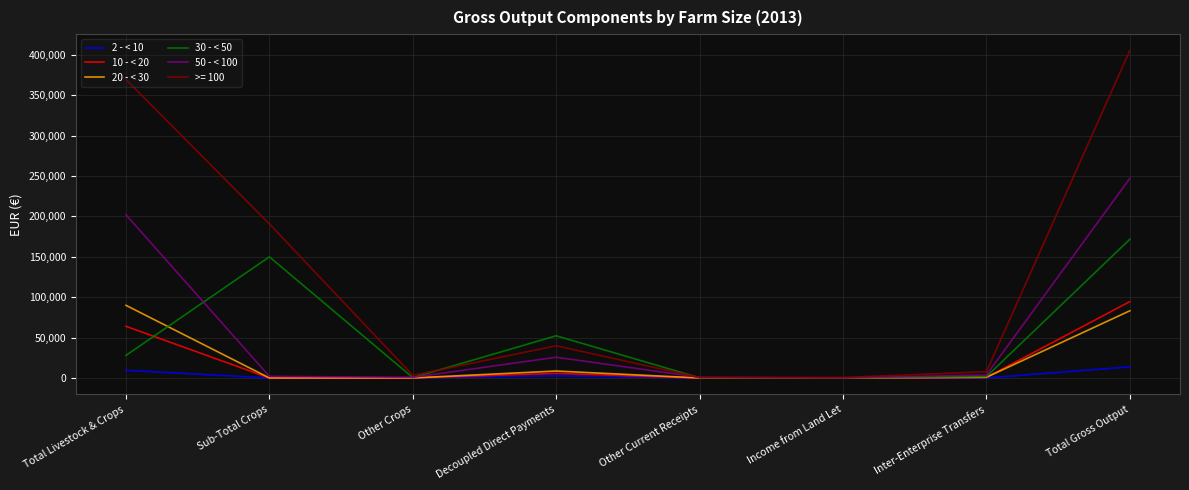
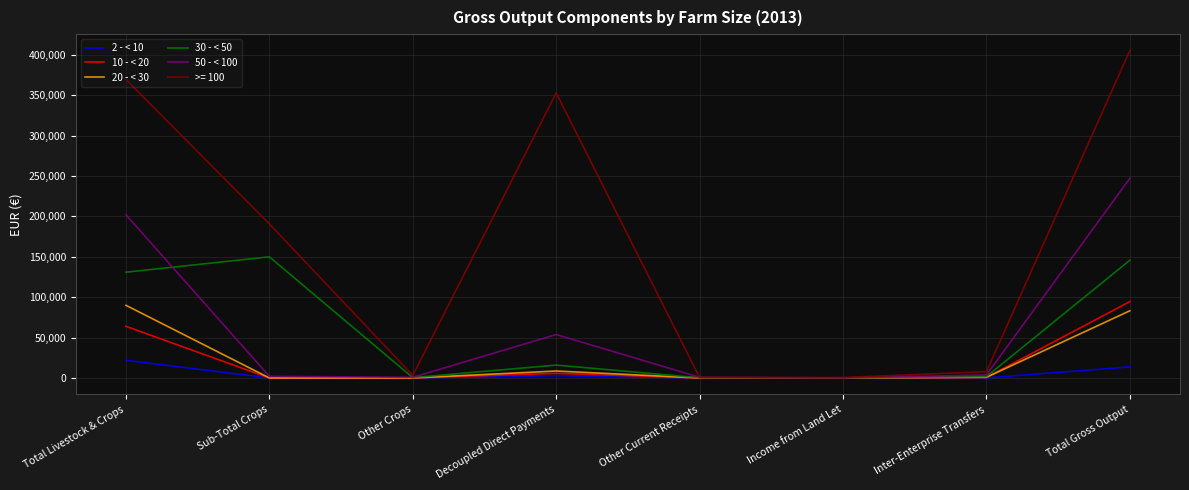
2 - < 10, Total Livestock & Crops: 10,000 -> 20,000
30 - < 50, Total Livestock & Crops: 30,000 -> 130,000
30 - < 50, Decoupled Direct Payments: 50,000 -> 20,000
50 - < 100, Decoupled Direct Payments: 30,000 -> 50,000
>= 100, Decoupled Direct Payments: 40,000 -> 350,000
30 - < 50, Total Gross Output: 170,000 -> 150,000
